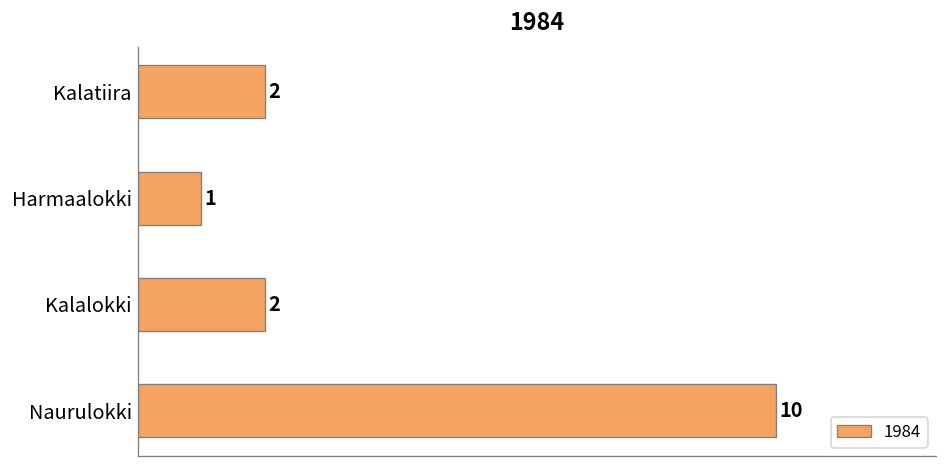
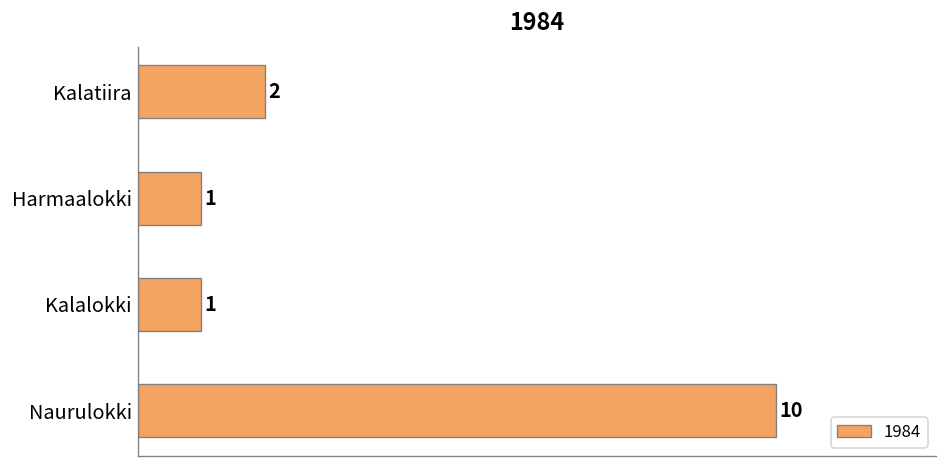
Kalalokki: 2 -> 1
